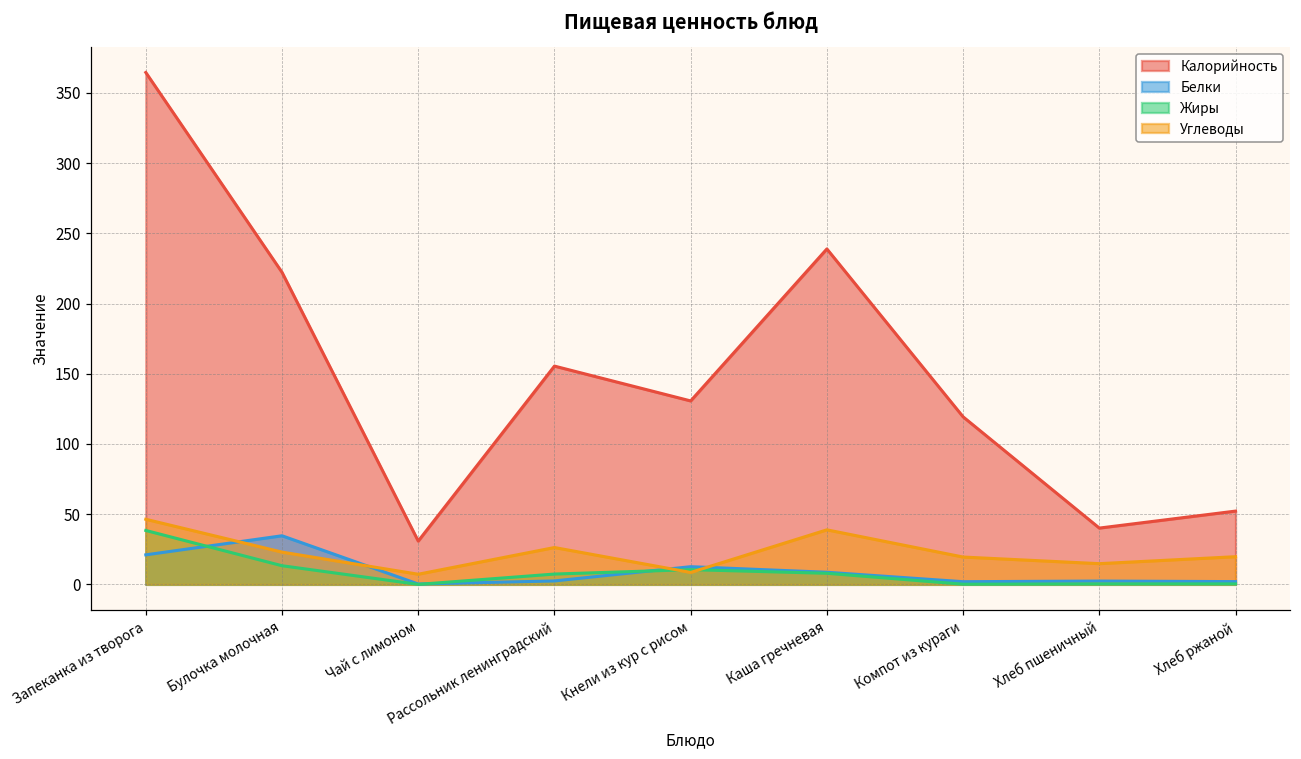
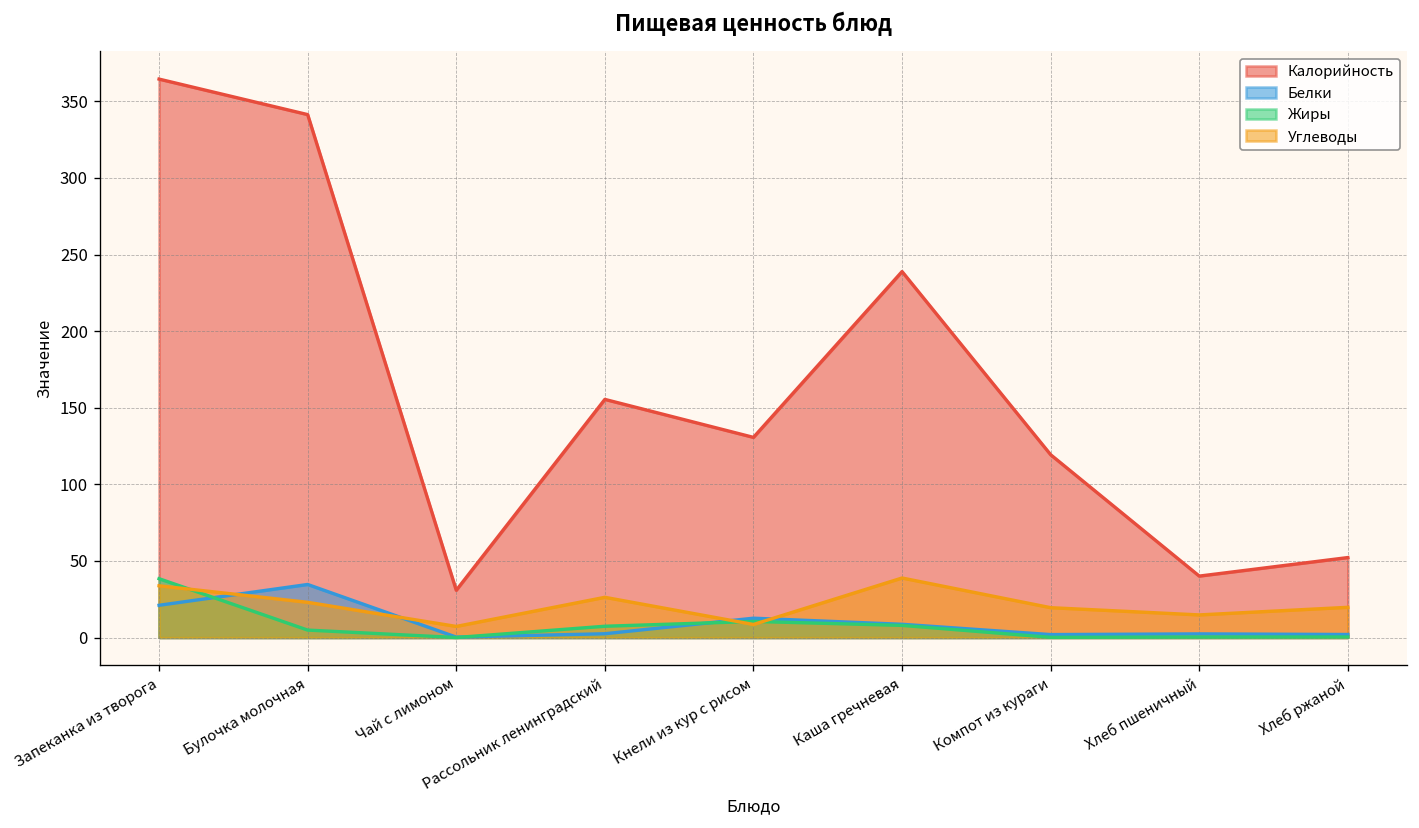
Углеводы, Запеканка из творога: 46 -> 34
Калорийность, Булочка молочная: 222 -> 341
Жиры, Булочка молочная: 13 -> 5
